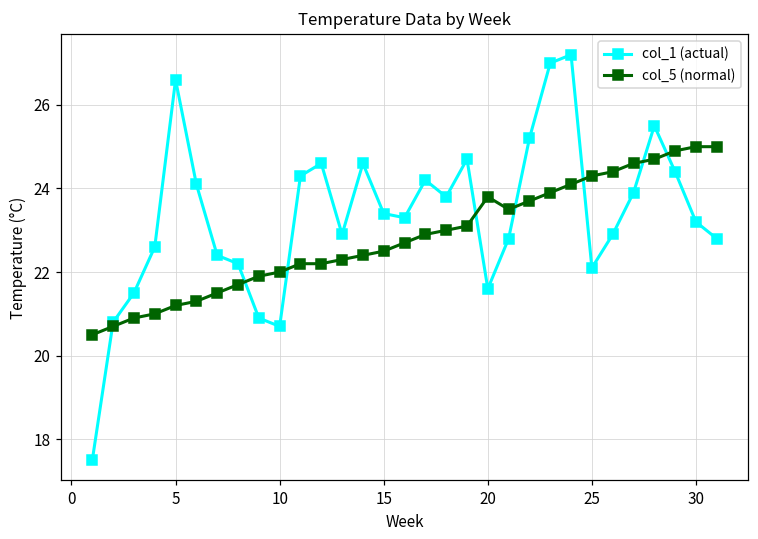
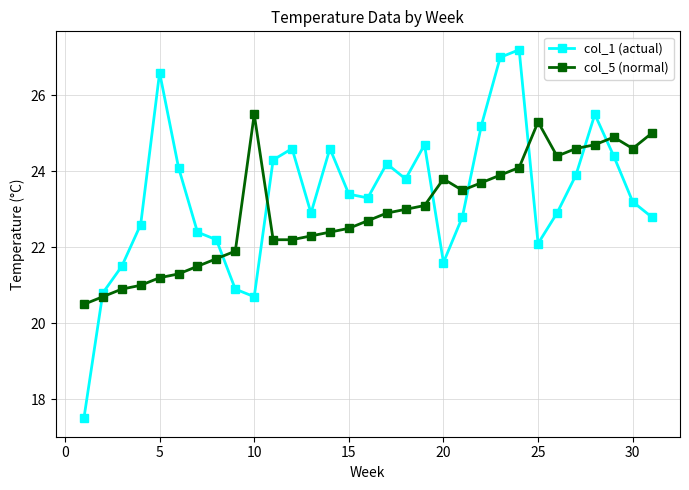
col_5 (normal), 10: 22.0 -> 25.5
col_5 (normal), 25: 24.3 -> 25.3
col_5 (normal), 30: 25.0 -> 24.6
